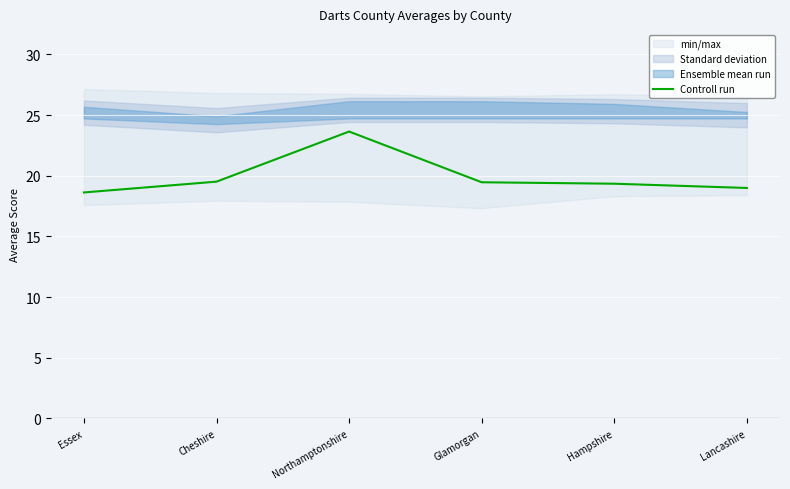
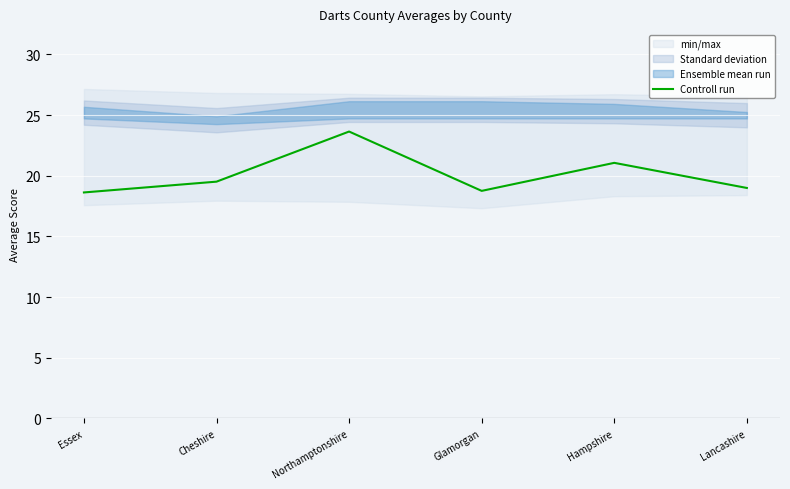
Controll run, Glamorgan: 19.5 -> 18.8
Controll run, Hampshire: 19.3 -> 21.1
